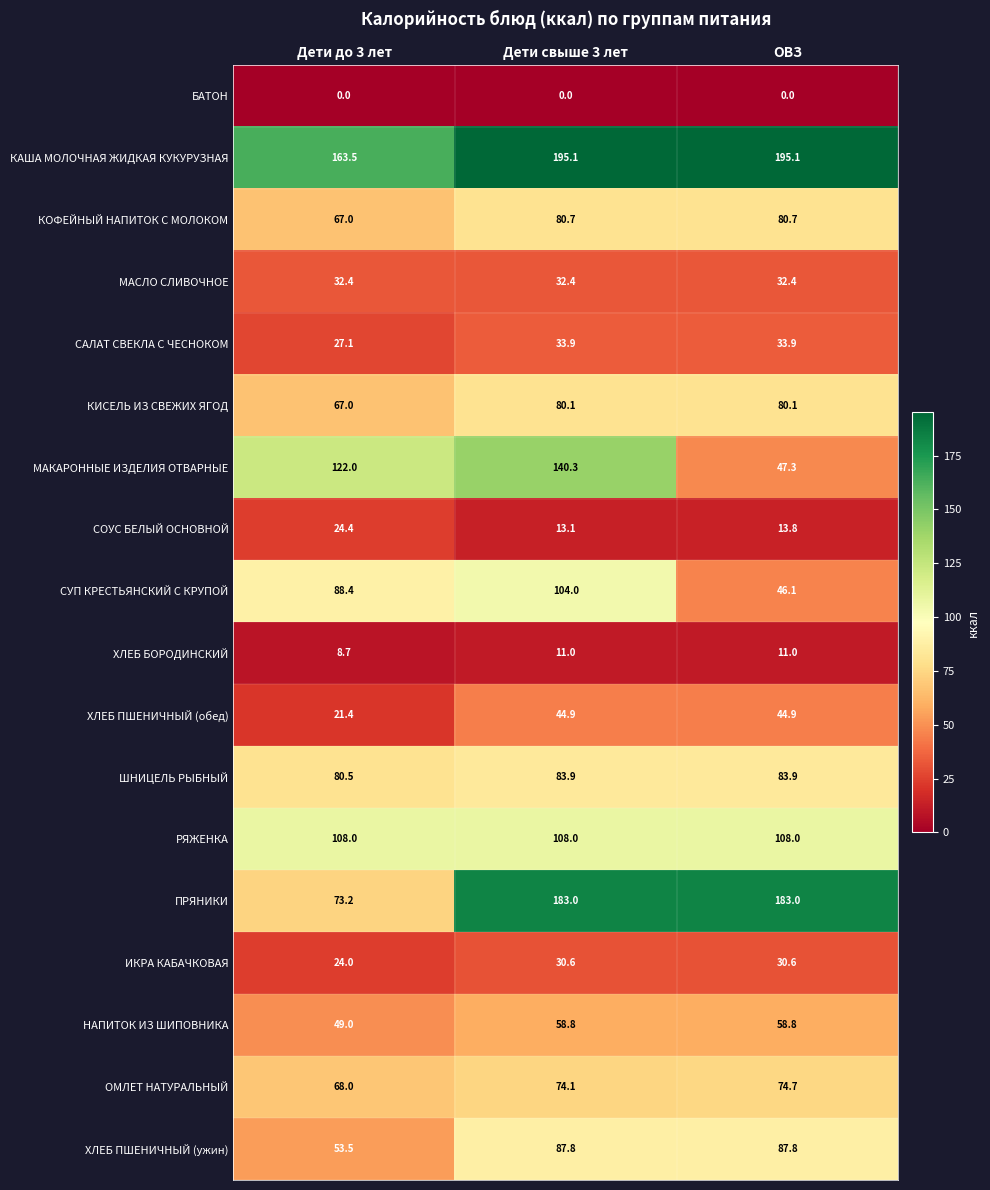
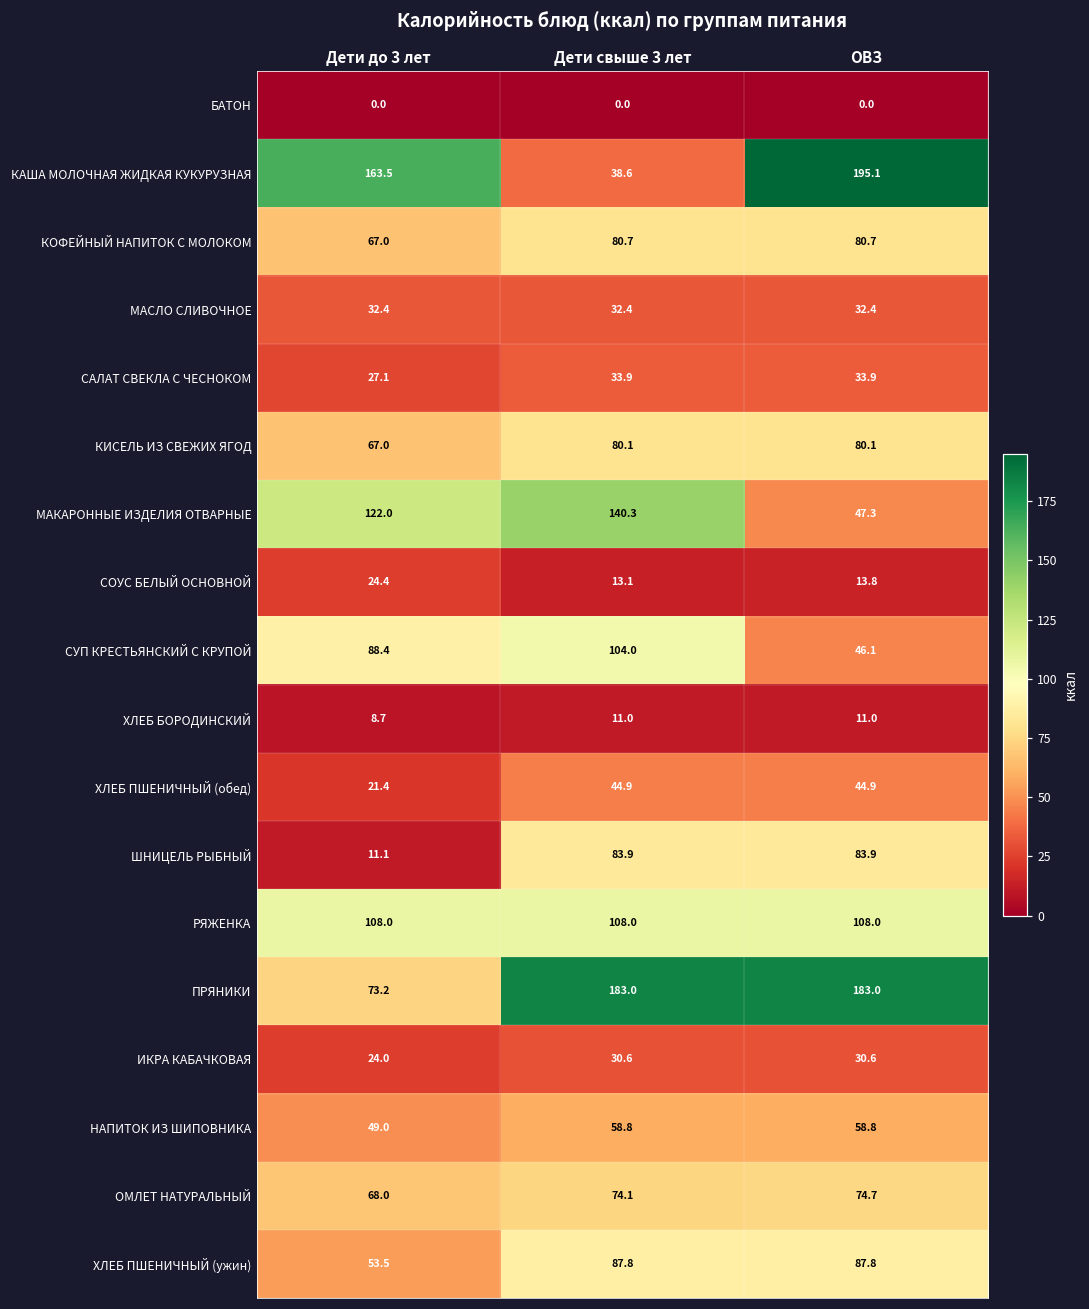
КАША МОЛОЧНАЯ ЖИДКАЯ КУКУРУЗНАЯ, Дети свыше 3 лет: 195.1 -> 38.6
ШНИЦЕЛЬ РЫБНЫЙ, Дети до 3 лет: 80.5 -> 11.1
